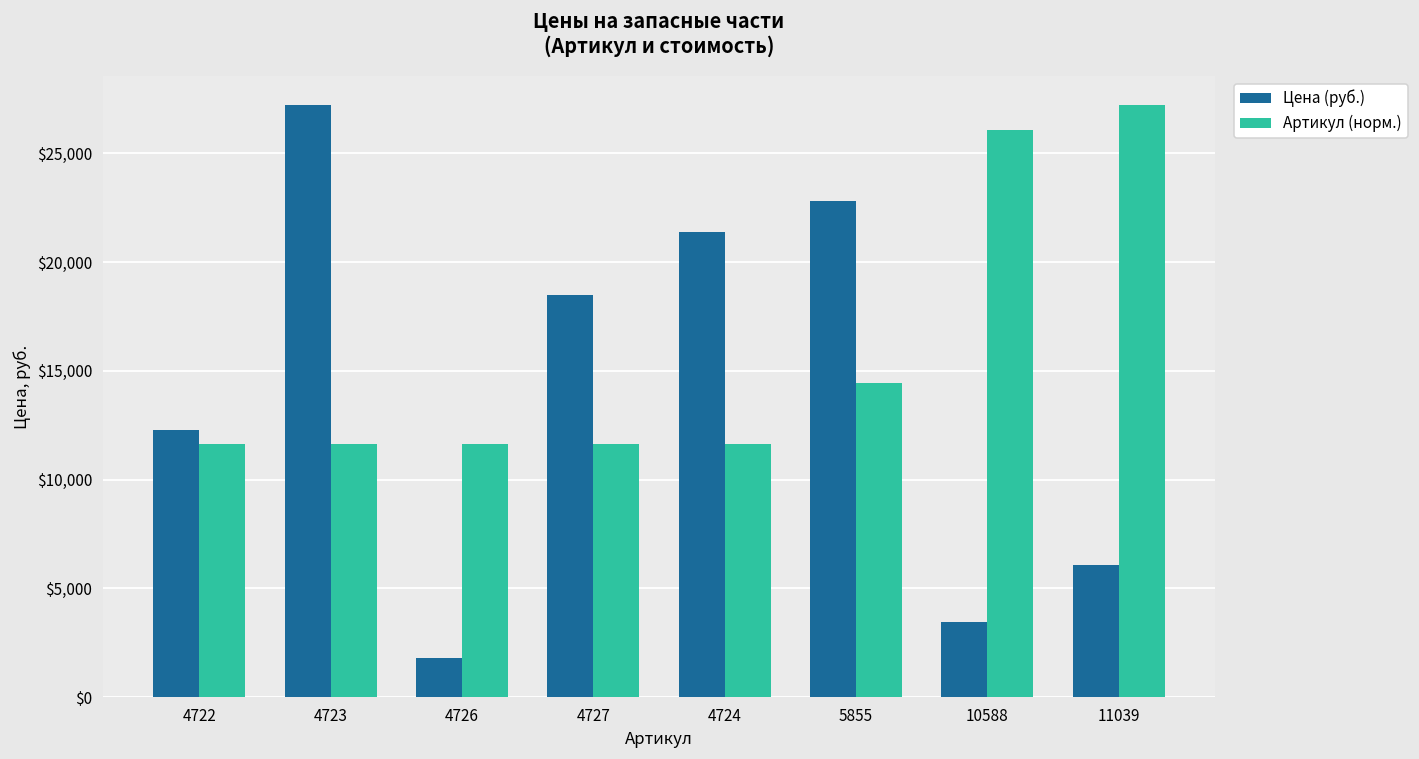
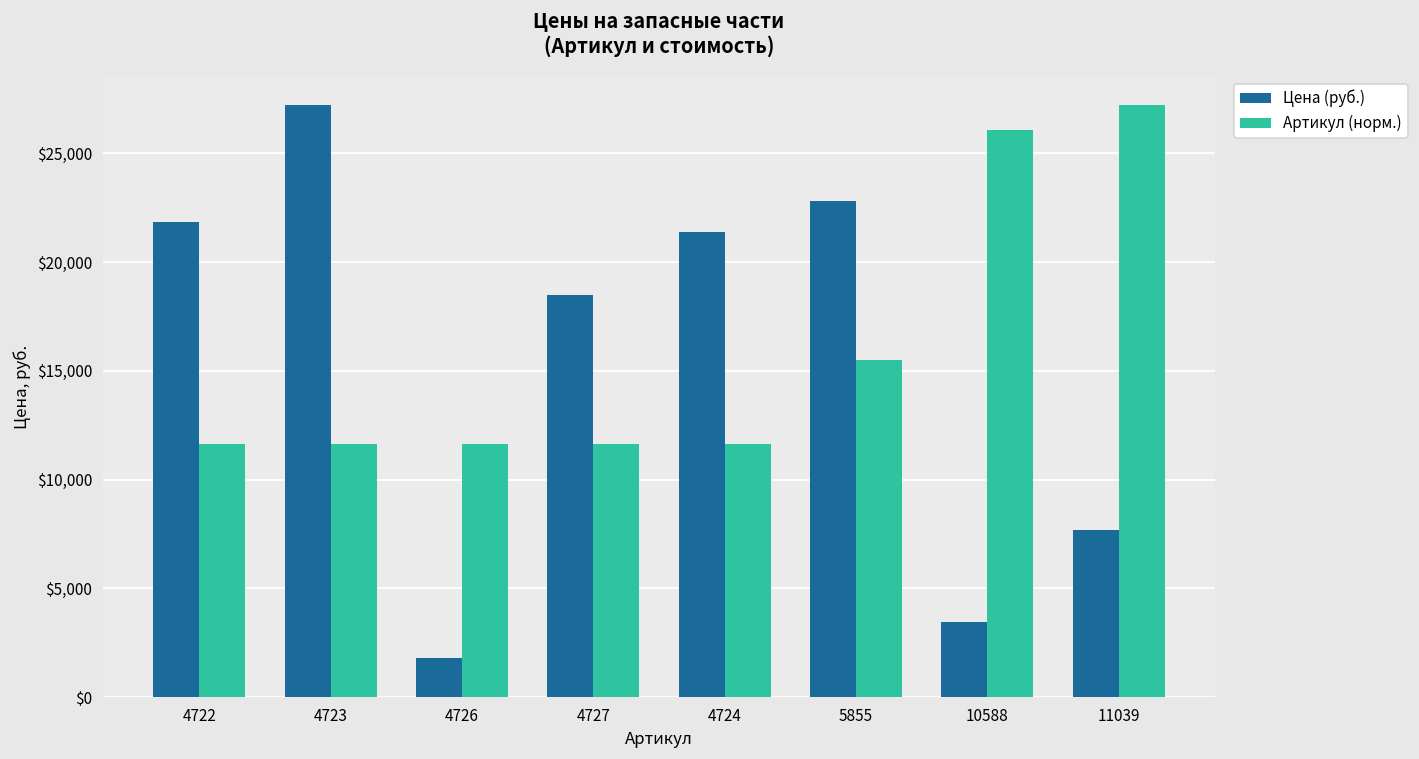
Цена (руб.), 4722: $12,300 -> $21,900
Артикул (норм.), 5855: $14,400 -> $15,500
Цена (руб.), 11039: $6,100 -> $7,700
